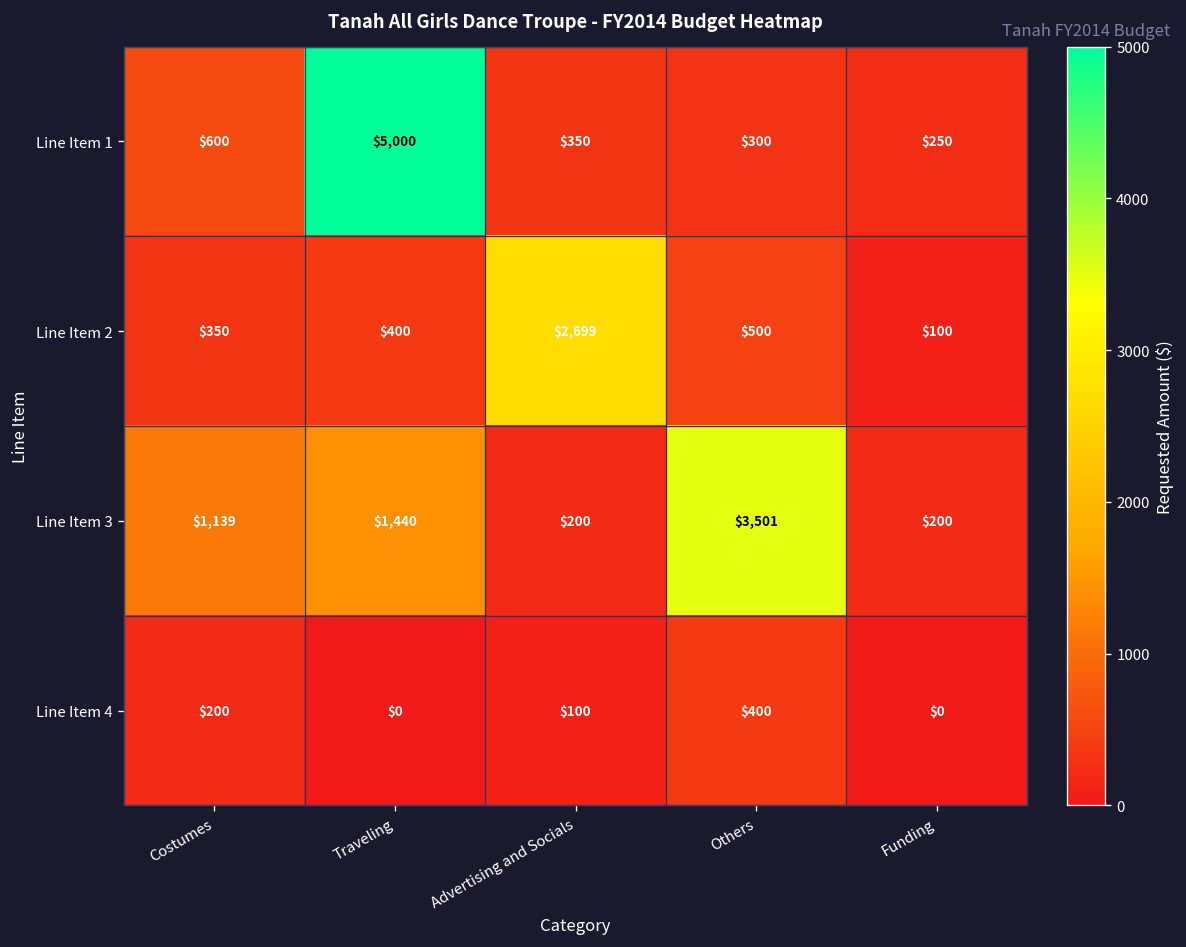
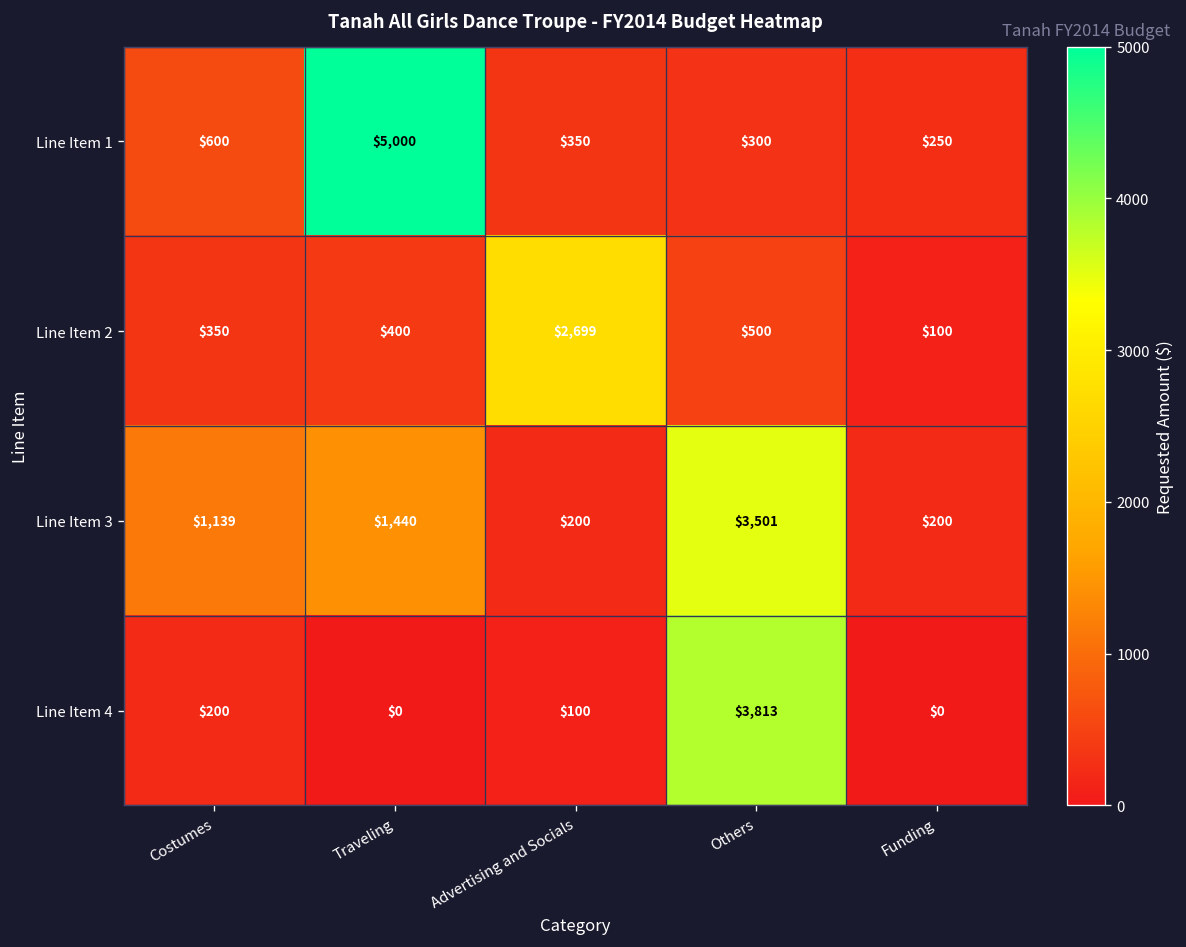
Line Item 4, Others: $400 -> $3,813
